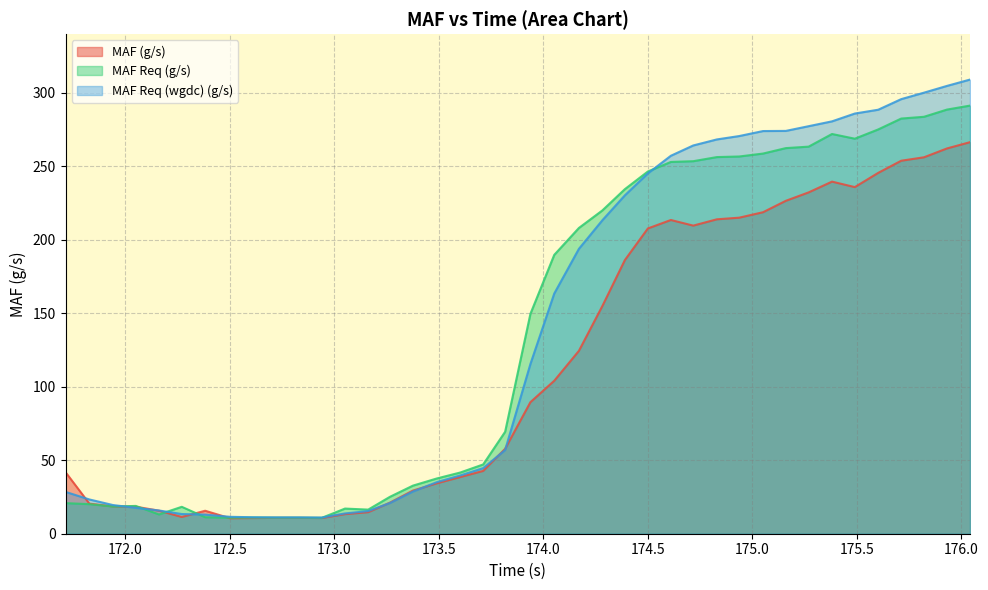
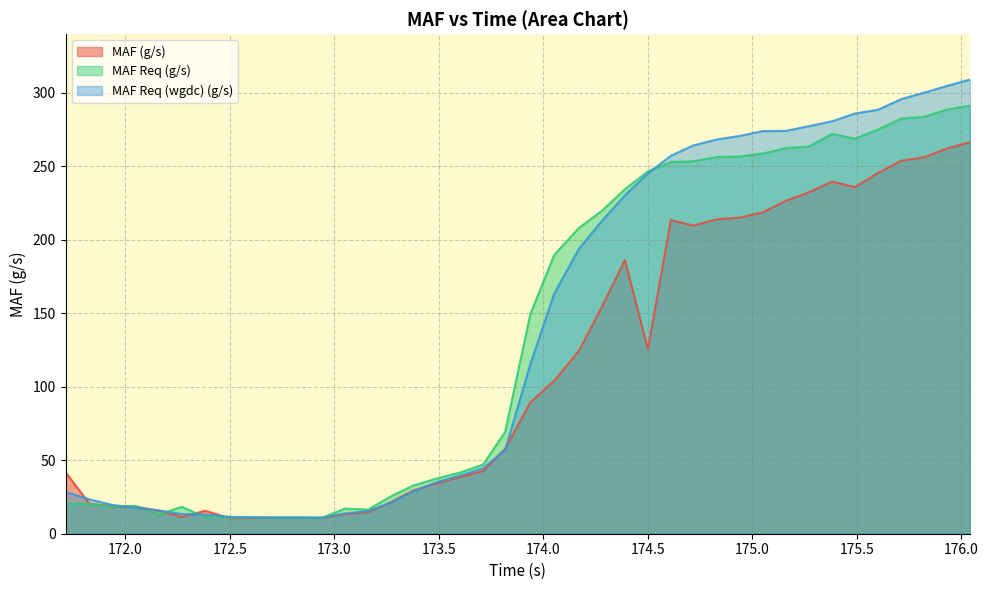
MAF (g/s), 174.5: 208 -> 126
